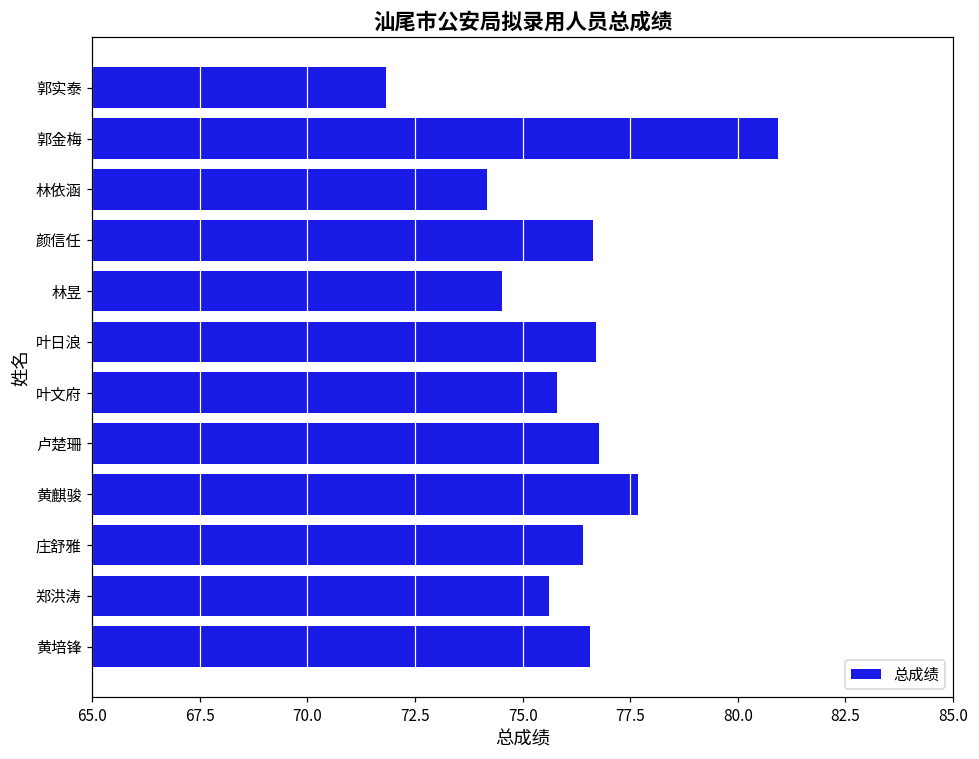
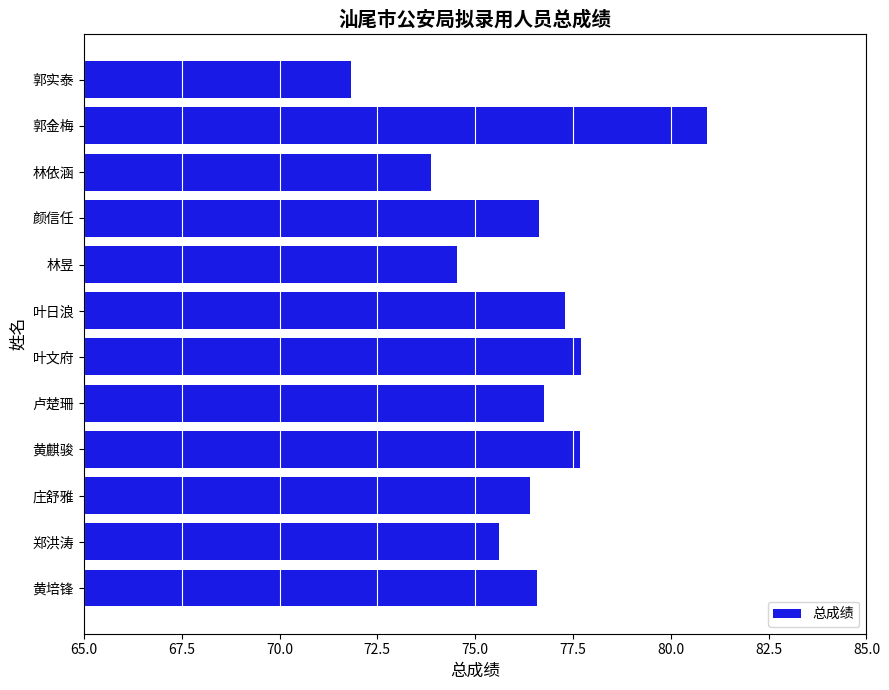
林依涵: 74.2 -> 73.9
叶日浪: 76.7 -> 77.3
叶文府: 75.8 -> 77.7
